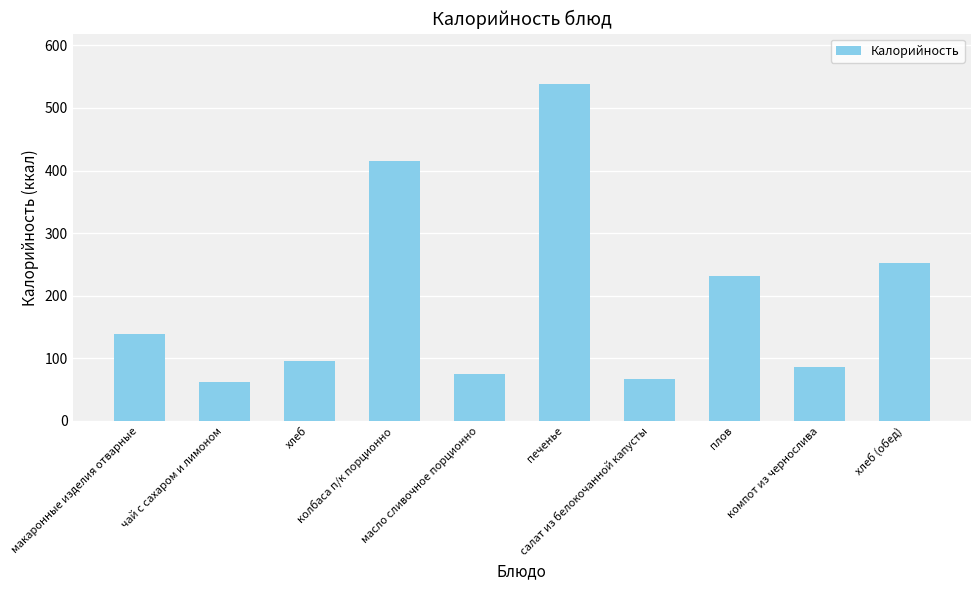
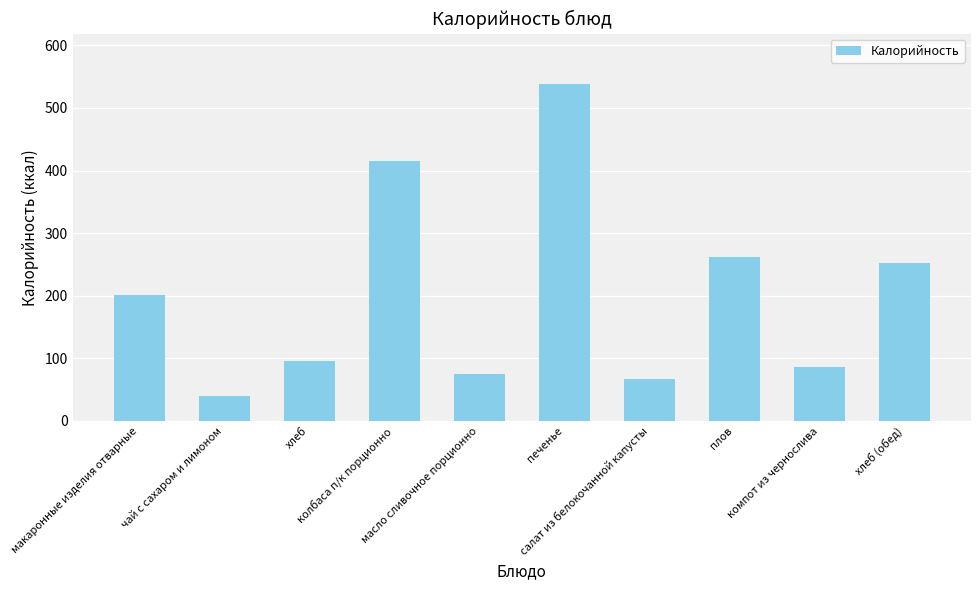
макаронные изделия отварные: 140 -> 200
чай с сахаром и лимоном: 60 -> 40
плов: 230 -> 260
